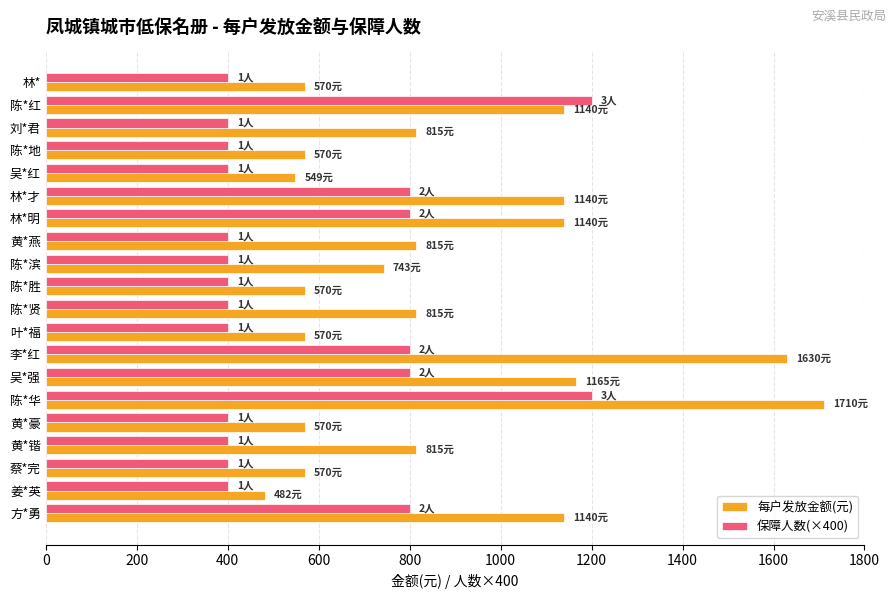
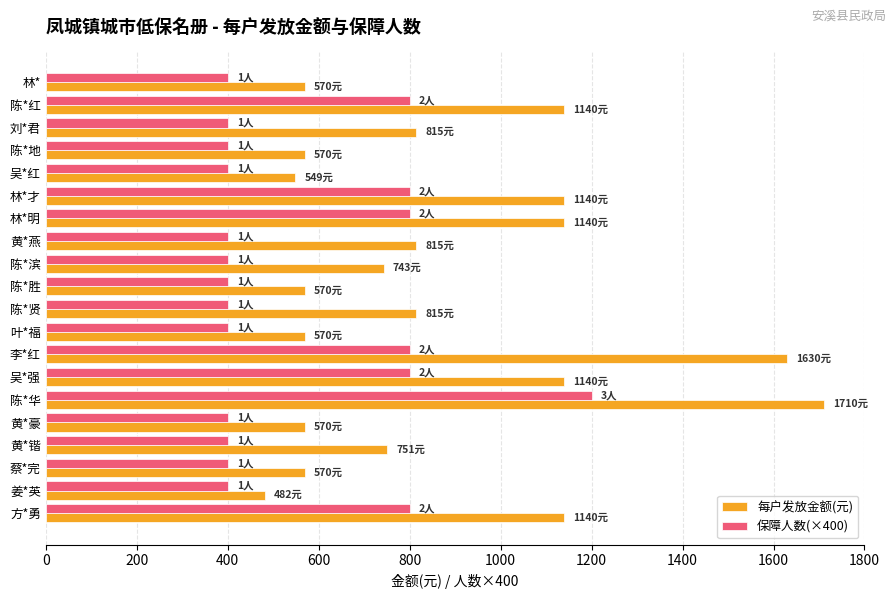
保障人数(×400), 陈*红: 3人 -> 2人
每户发放金额(元), 吴*强: 1165元 -> 1140元
每户发放金额(元), 黄*锴: 815元 -> 751元
